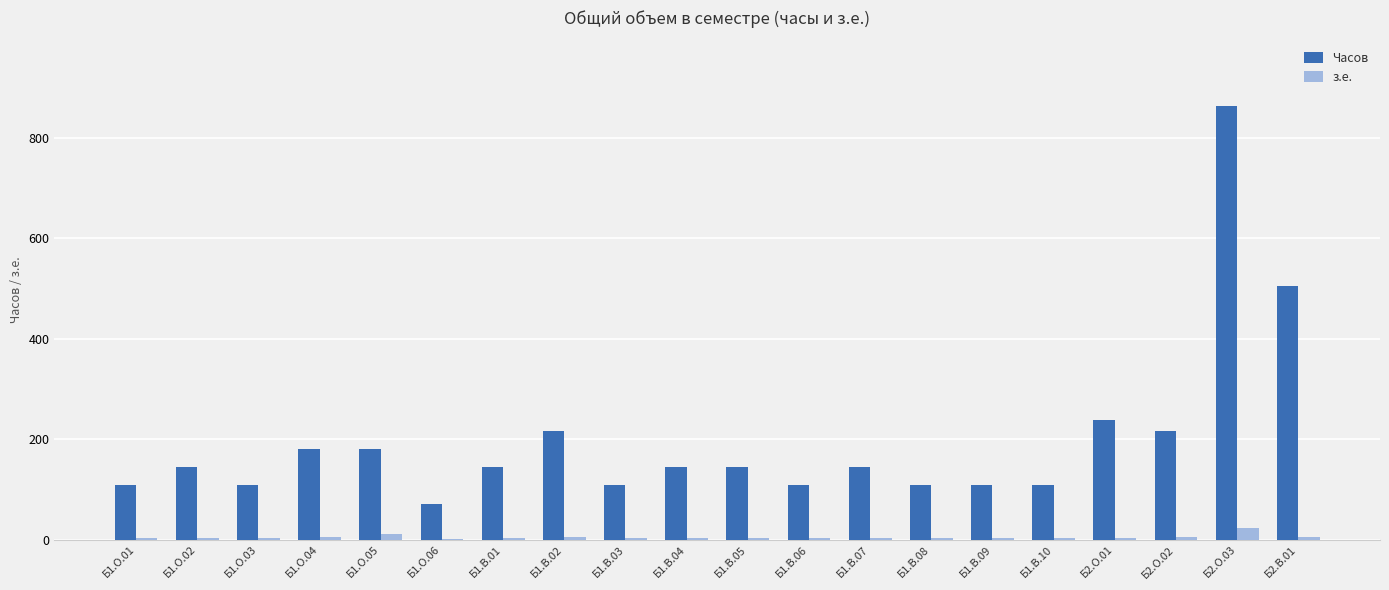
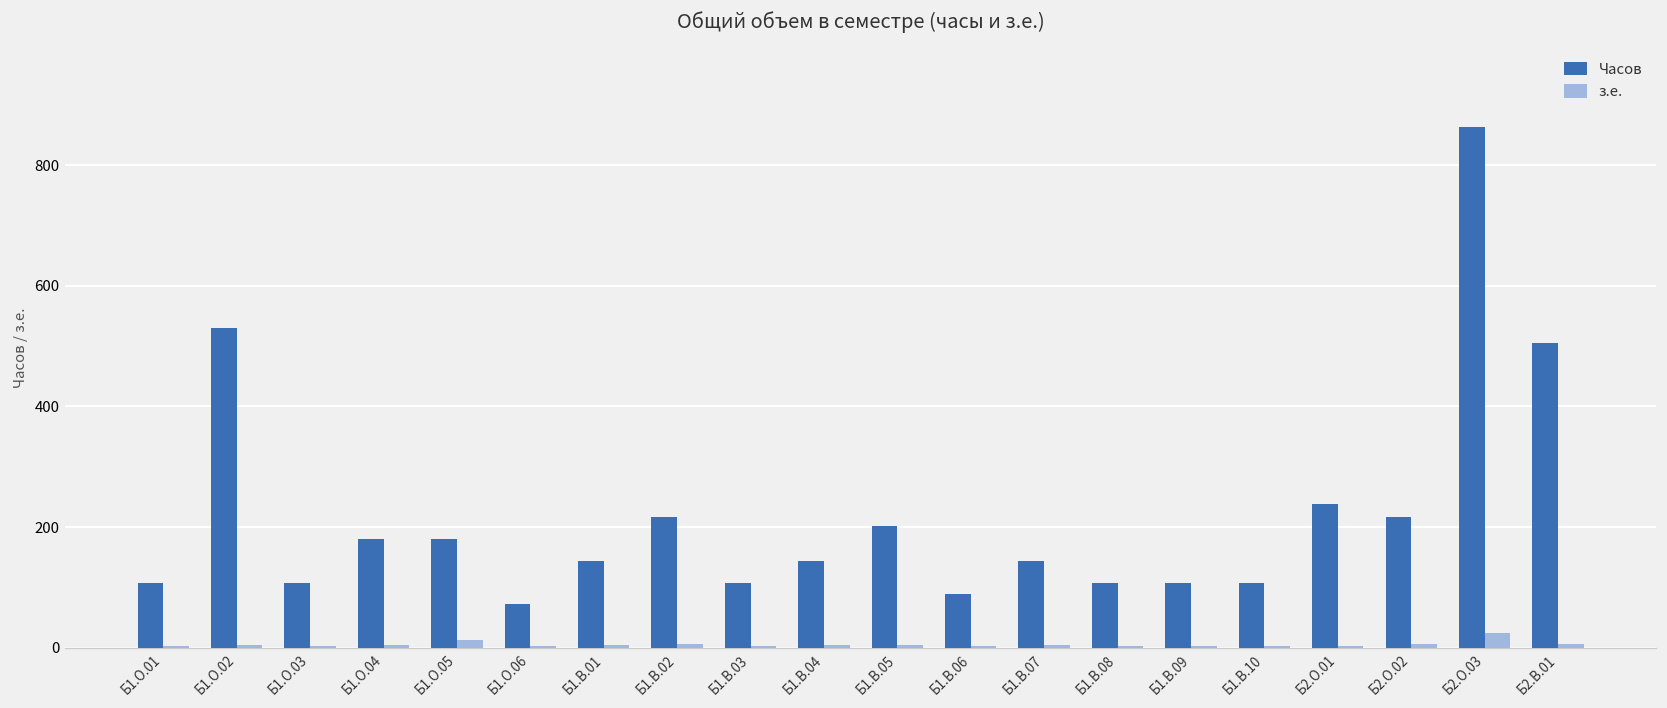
Часов, Б1.О.02: 140 -> 530
Часов, Б1.В.05: 140 -> 200
Часов, Б1.В.06: 110 -> 90
